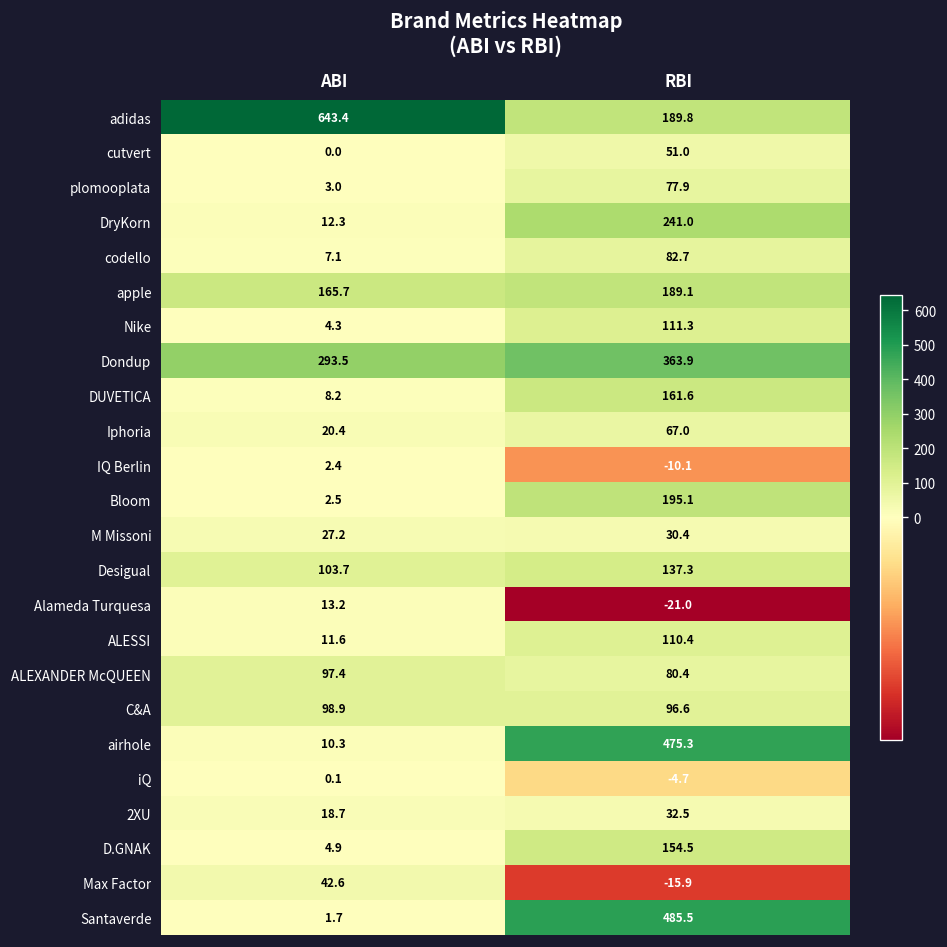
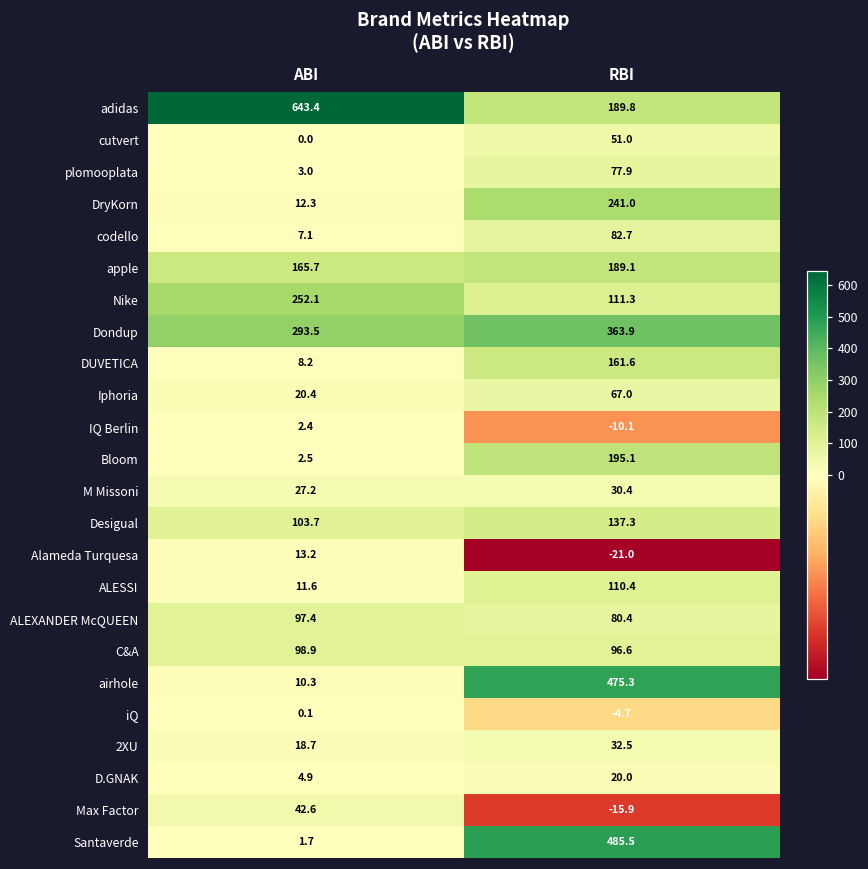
Nike, ABI: 4.3 -> 252.1
D.GNAK, RBI: 154.5 -> 20.0
